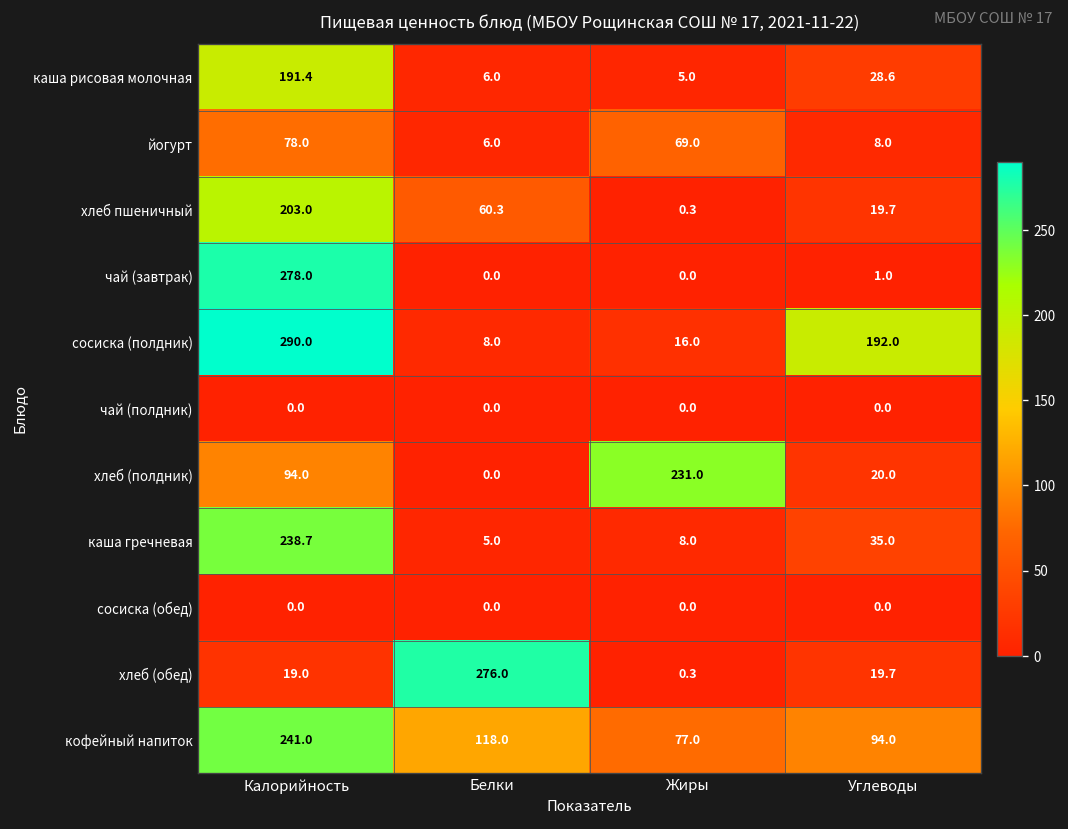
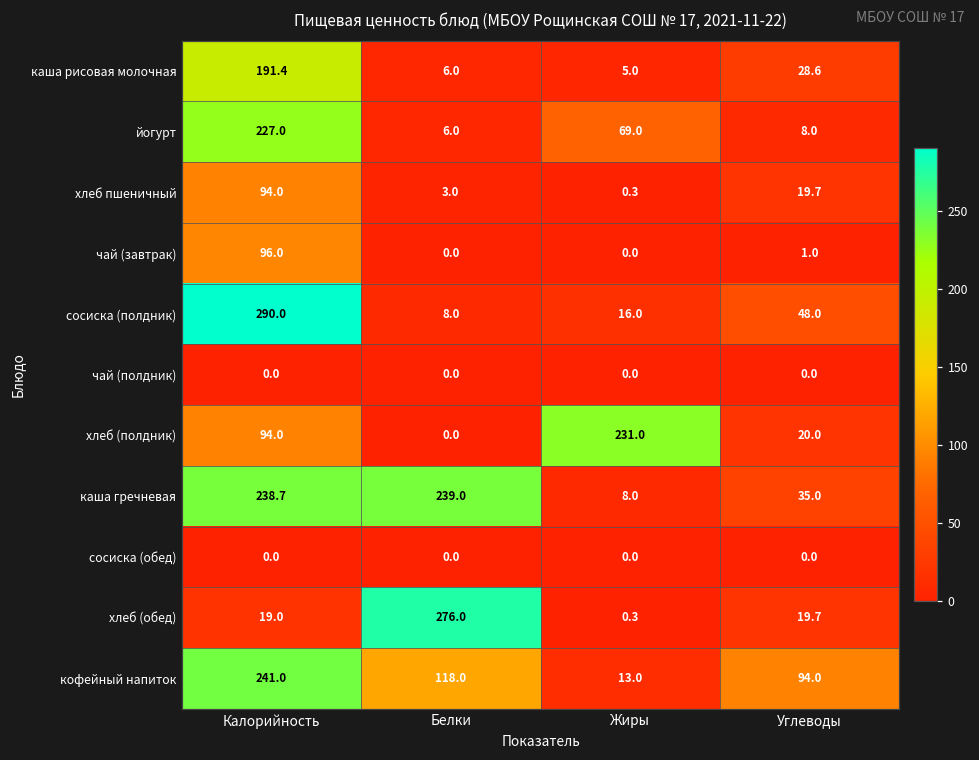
йогурт, Калорийность: 78.0 -> 227.0
хлеб пшеничный, Калорийность: 203.0 -> 94.0
хлеб пшеничный, Белки: 60.3 -> 3.0
чай (завтрак), Калорийность: 278.0 -> 96.0
сосиска (полдник), Углеводы: 192.0 -> 48.0
каша гречневая, Белки: 5.0 -> 239.0
кофейный напиток, Жиры: 77.0 -> 13.0
